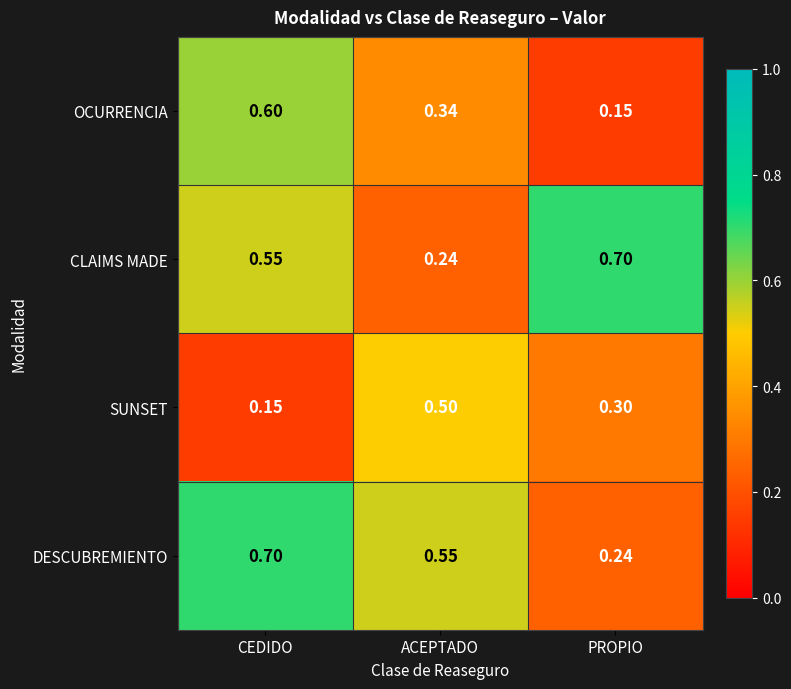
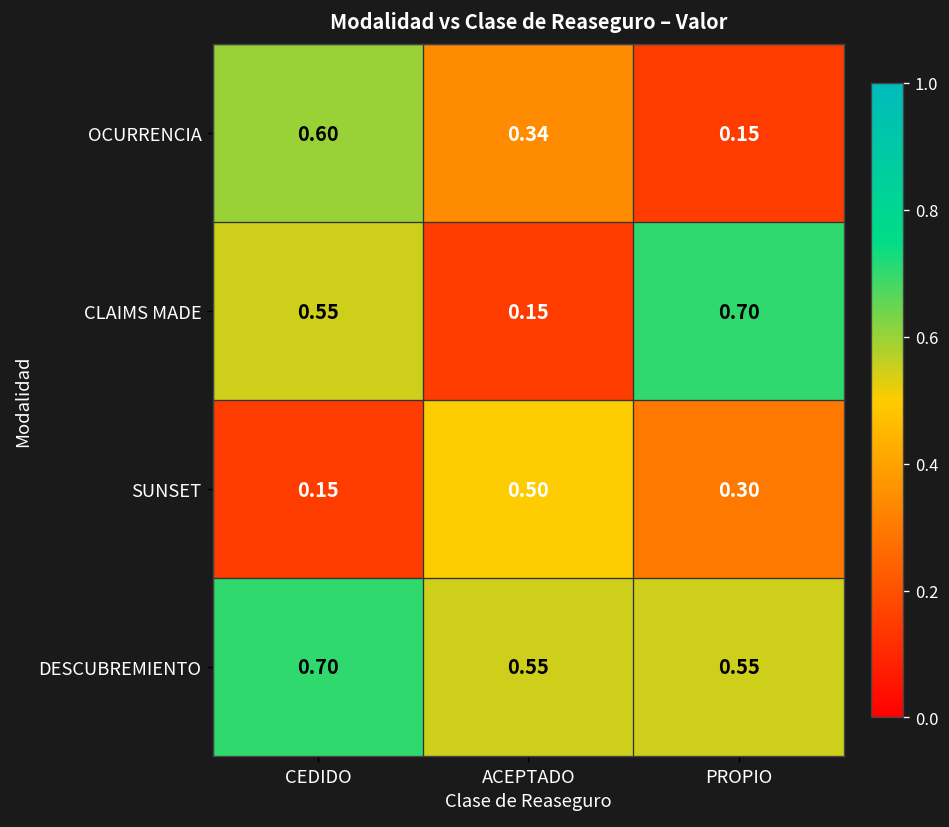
CLAIMS MADE, ACEPTADO: 0.24 -> 0.15
DESCUBREMIENTO, PROPIO: 0.24 -> 0.55
